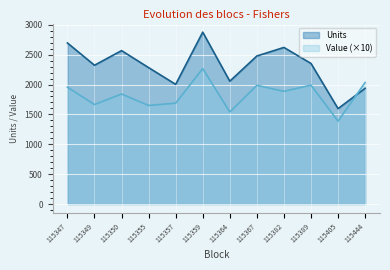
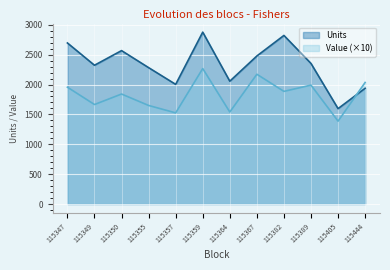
Value (×10), 115357: 1700 -> 1500
Value (×10), 115367: 2000 -> 2200
Units, 115382: 2600 -> 2800
